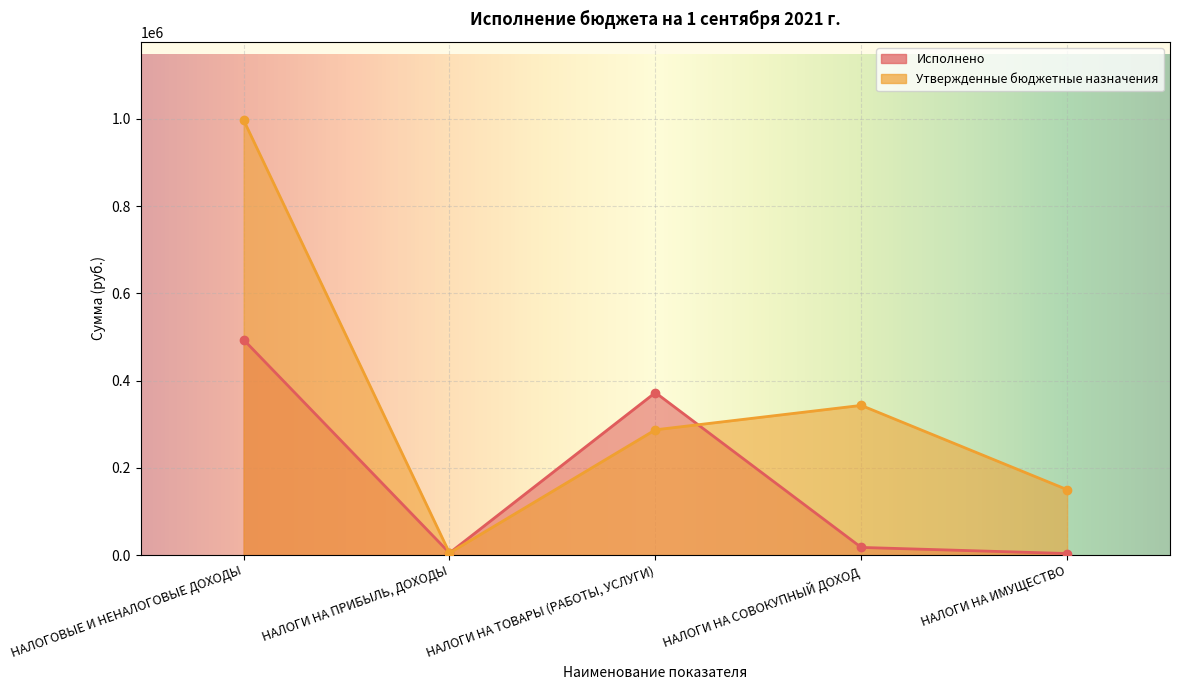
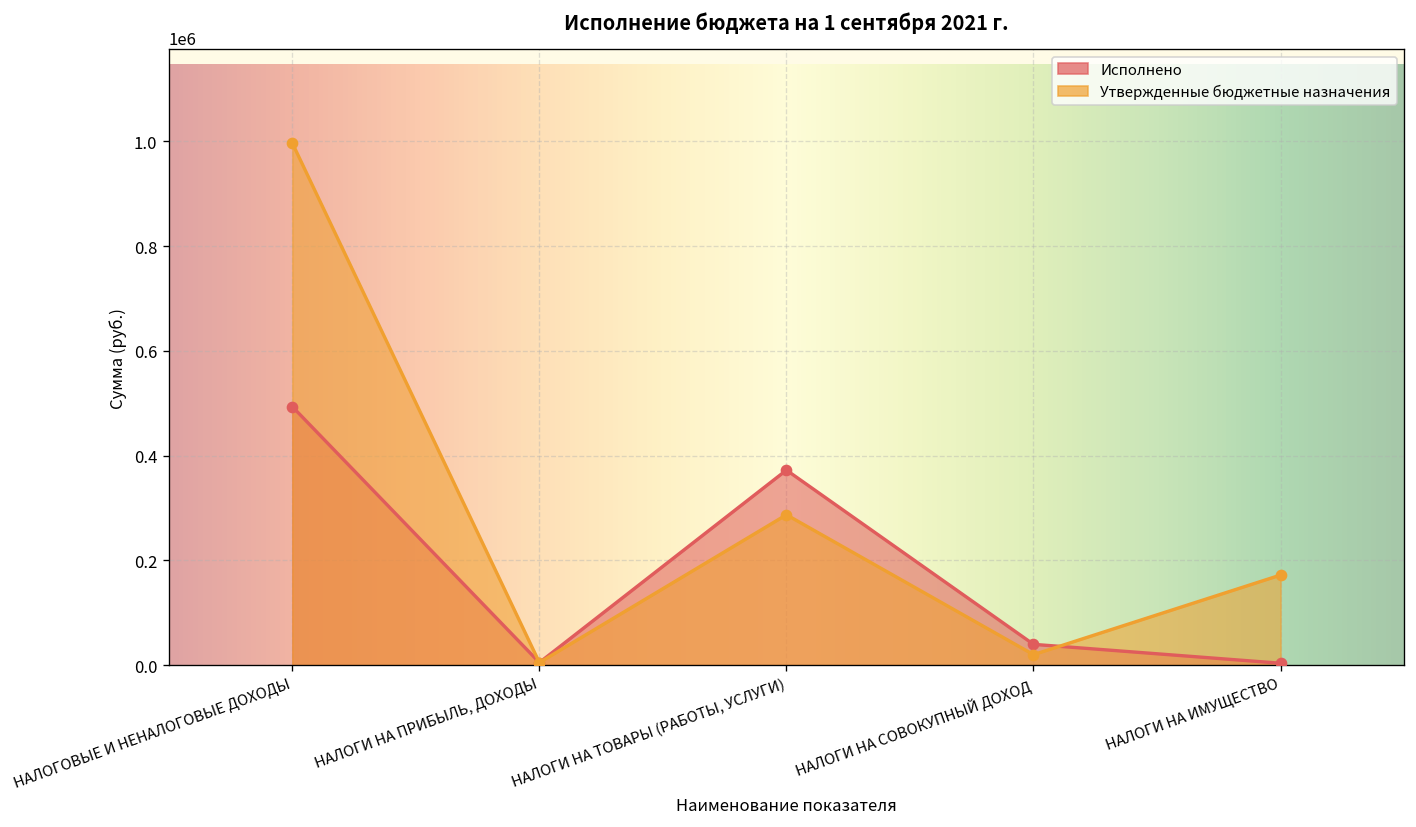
Исполнено, НАЛОГИ НА СОВОКУПНЫЙ ДОХОД: 20000 -> 40000
Утвержденные бюджетные назначения, НАЛОГИ НА СОВОКУПНЫЙ ДОХОД: 340000 -> 20000
Утвержденные бюджетные назначения, НАЛОГИ НА ИМУЩЕСТВО: 150000 -> 170000
